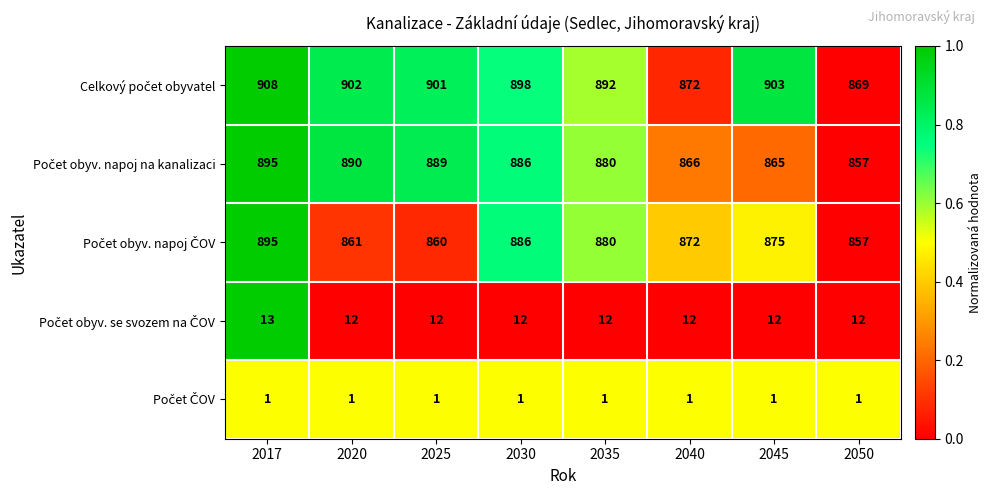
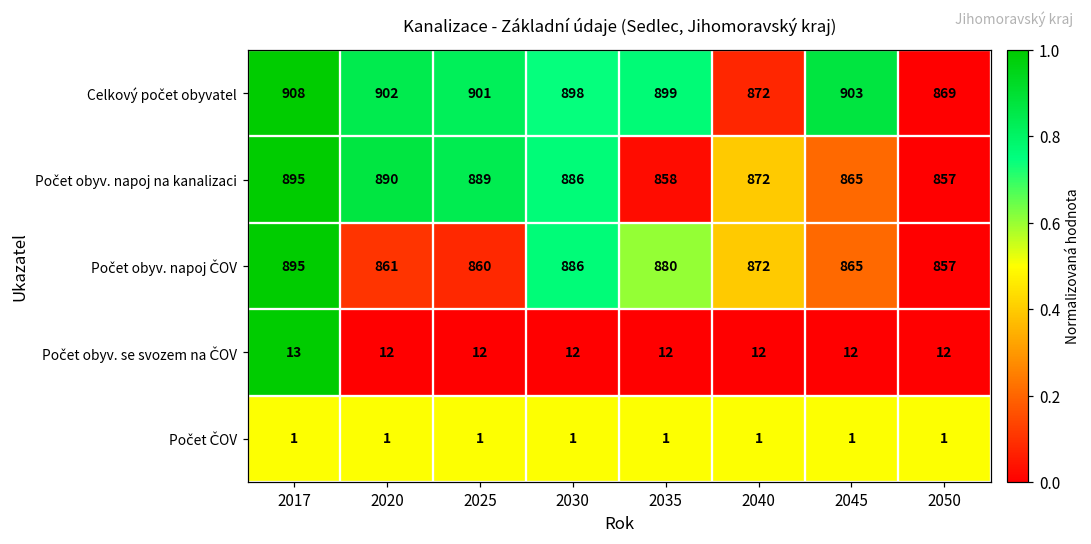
Celkový počet obyvatel, 2035: 892 -> 899
Počet obyv. napoj na kanalizaci, 2035: 880 -> 858
Počet obyv. napoj na kanalizaci, 2040: 866 -> 872
Počet obyv. napoj ČOV, 2045: 875 -> 865
